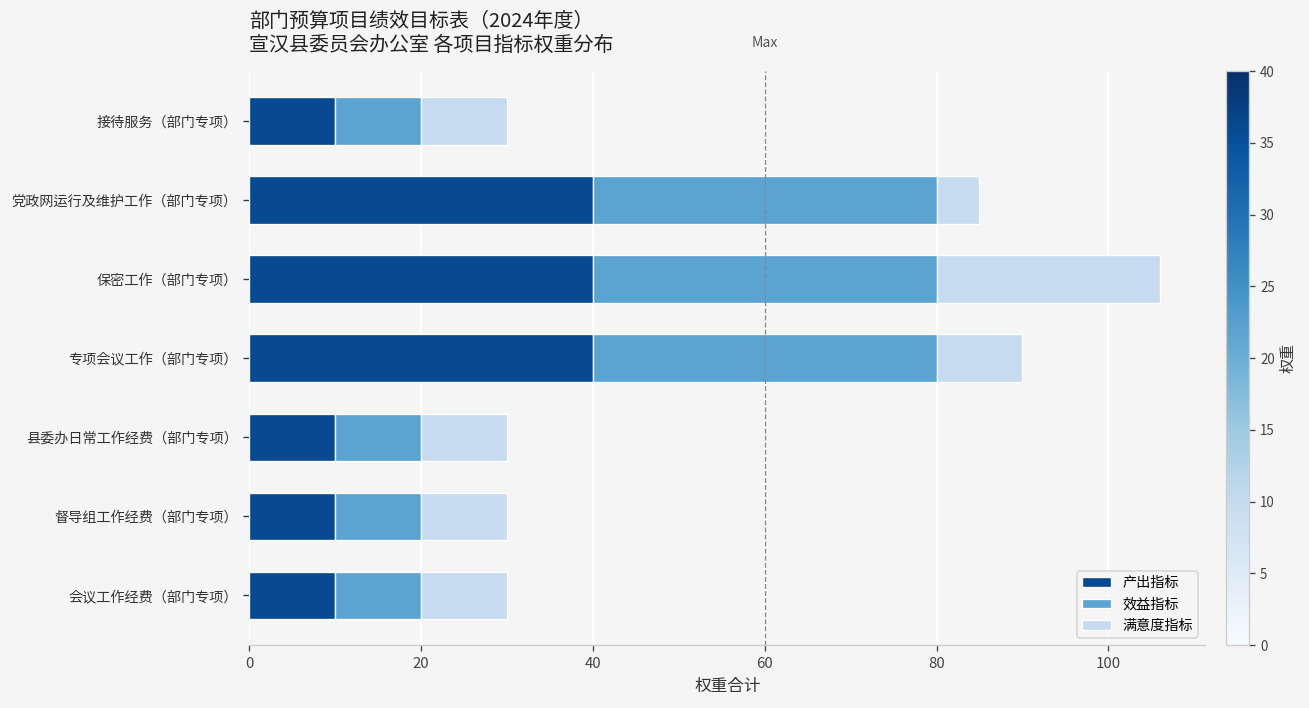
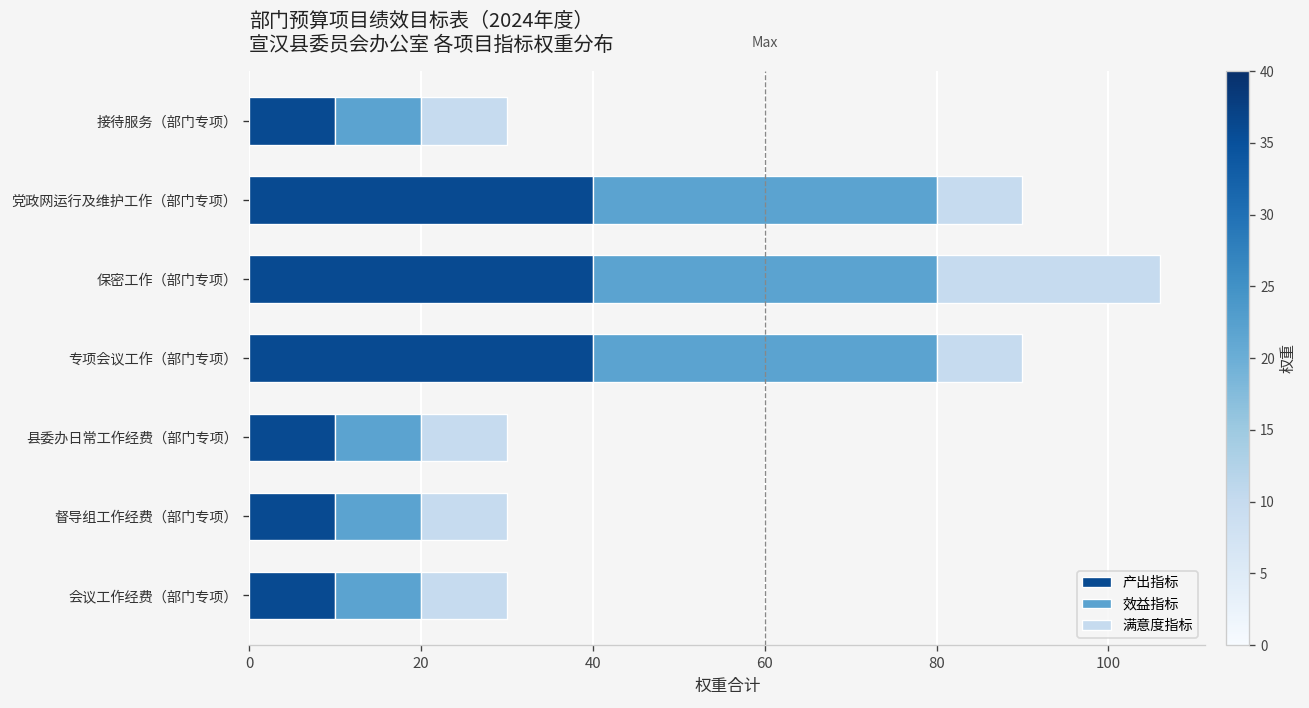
满意度指标, 党政网运行及维护工作（部门专项）: 5 -> 10
